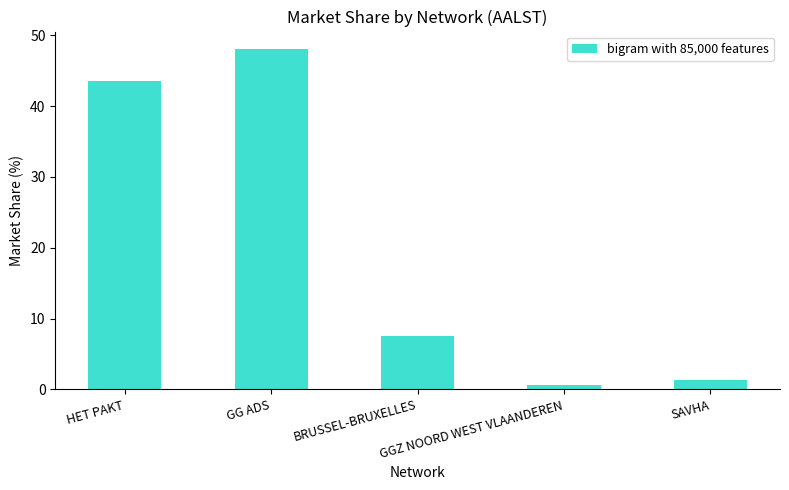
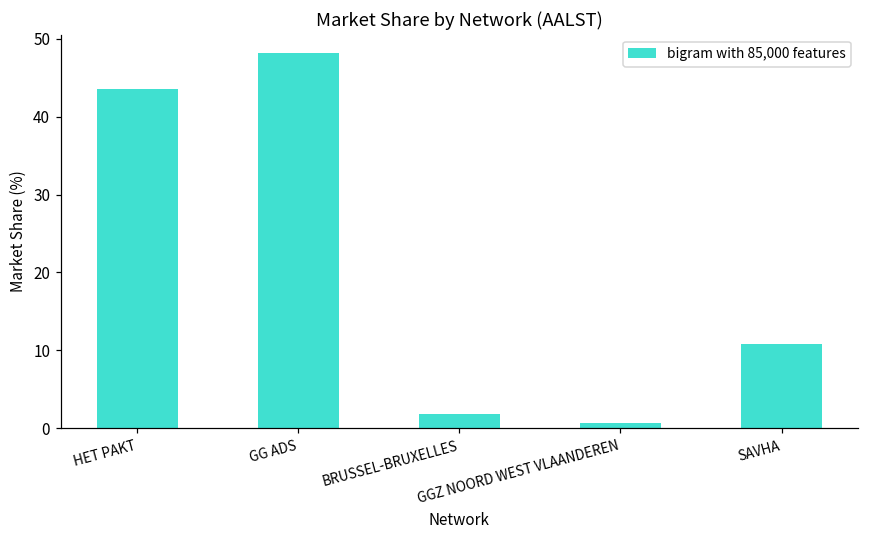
BRUSSEL-BRUXELLES: 8 -> 2
SAVHA: 1 -> 11
